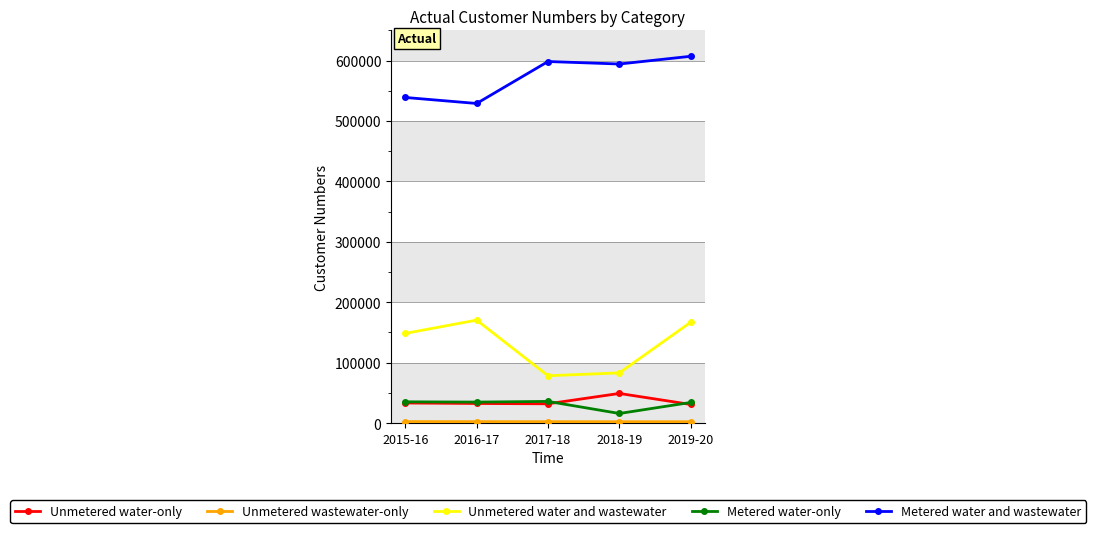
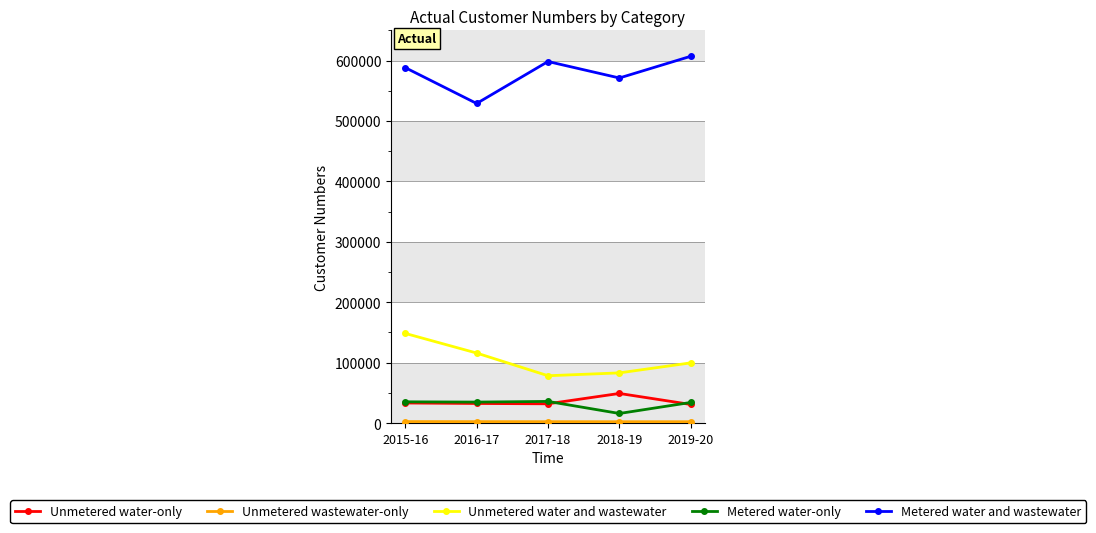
Metered water and wastewater, 2015-16: 540000 -> 590000
Unmetered water and wastewater, 2016-17: 170000 -> 120000
Metered water and wastewater, 2018-19: 590000 -> 570000
Unmetered water and wastewater, 2019-20: 170000 -> 100000
